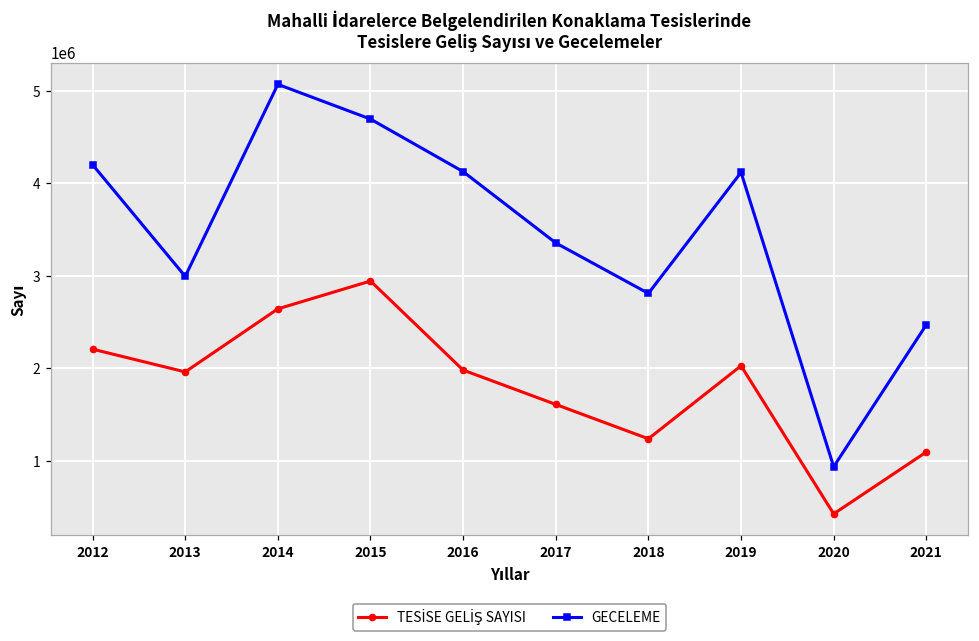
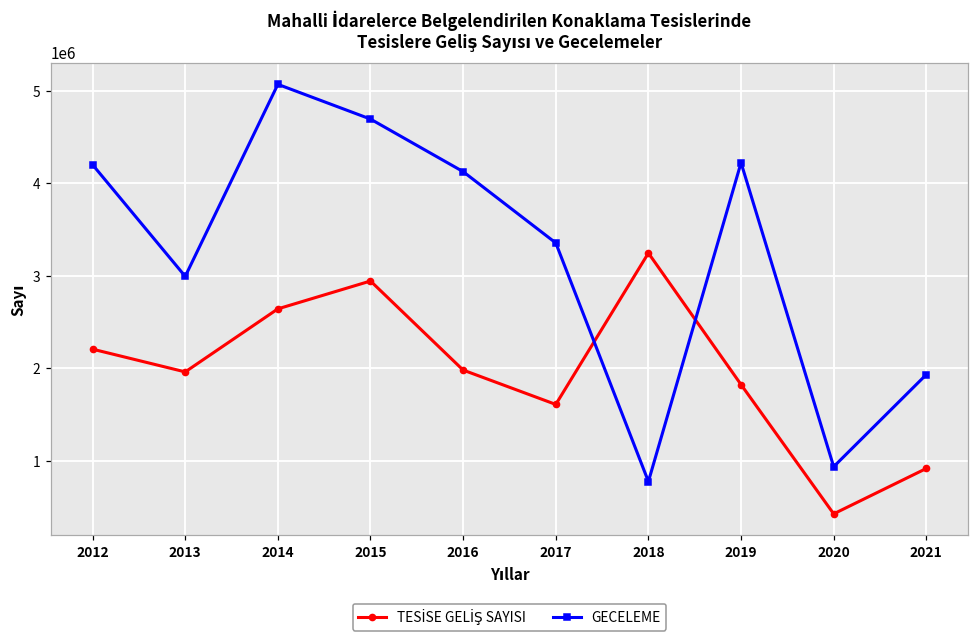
TESİSE GELİŞ SAYISI, 2018: 1200000 -> 3200000
GECELEME, 2018: 2800000 -> 800000
TESİSE GELİŞ SAYISI, 2019: 2000000 -> 1800000
GECELEME, 2019: 4100000 -> 4200000
TESİSE GELİŞ SAYISI, 2021: 1100000 -> 900000
GECELEME, 2021: 2500000 -> 1900000
